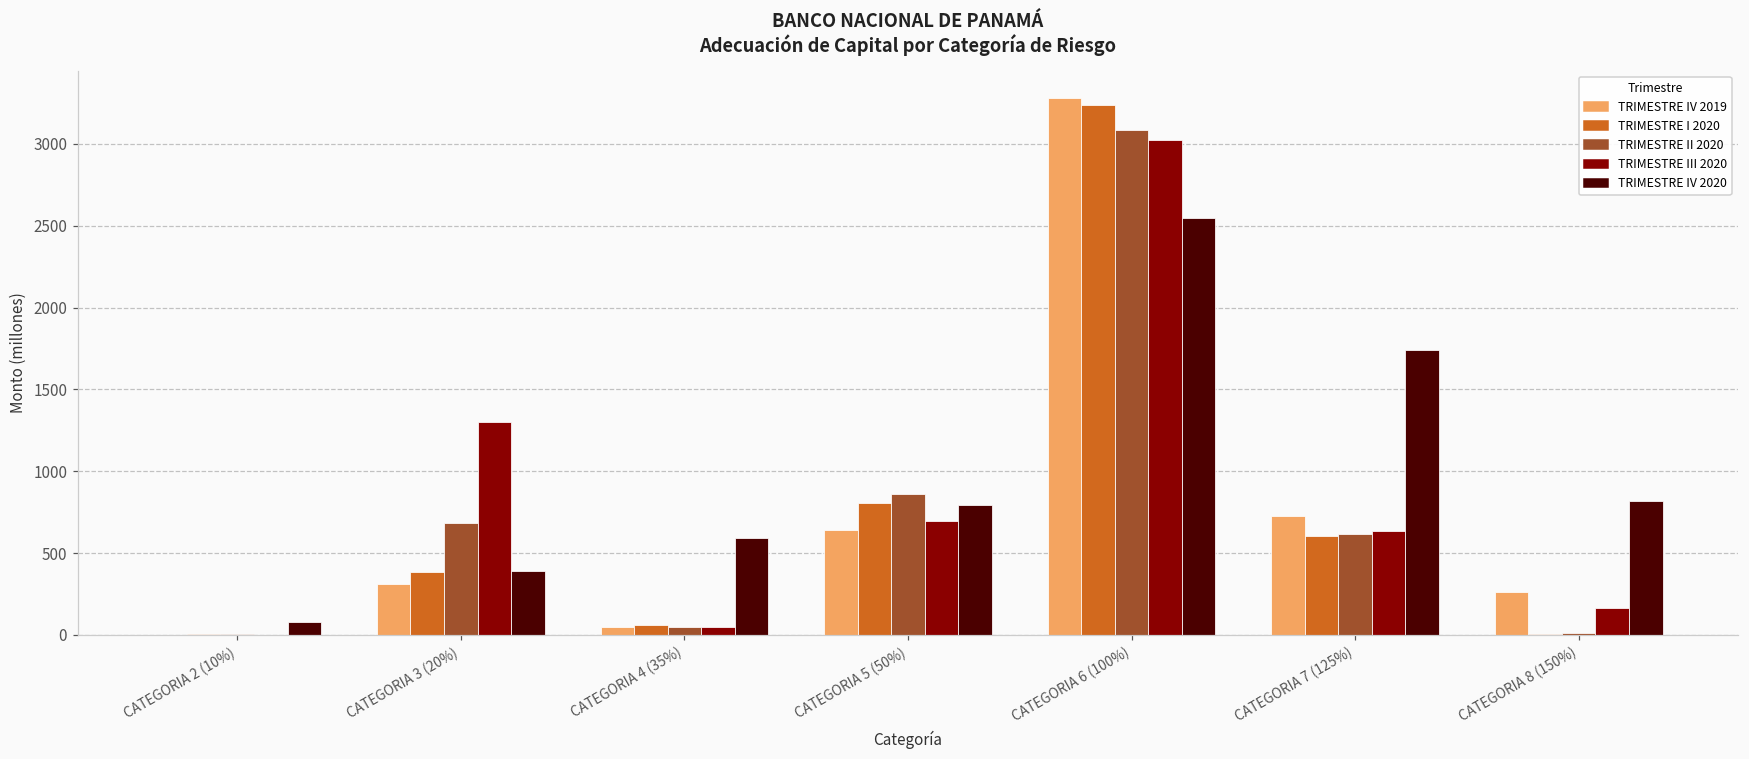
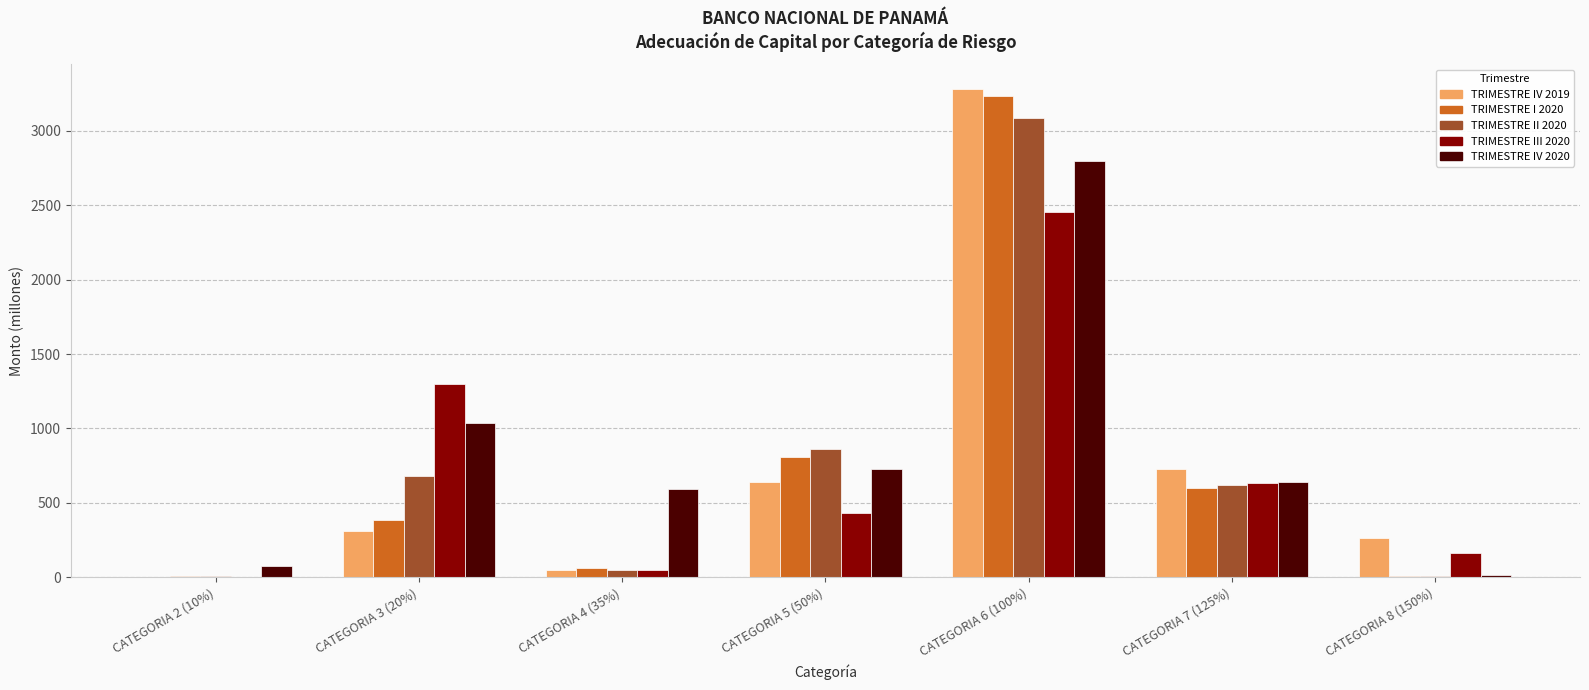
TRIMESTRE IV 2020, CATEGORIA 3 (20%): 390 -> 1030
TRIMESTRE III 2020, CATEGORIA 5 (50%): 690 -> 430
TRIMESTRE IV 2020, CATEGORIA 5 (50%): 800 -> 730
TRIMESTRE III 2020, CATEGORIA 6 (100%): 3020 -> 2450
TRIMESTRE IV 2020, CATEGORIA 6 (100%): 2550 -> 2800
TRIMESTRE IV 2020, CATEGORIA 7 (125%): 1740 -> 640
TRIMESTRE IV 2020, CATEGORIA 8 (150%): 820 -> 20
